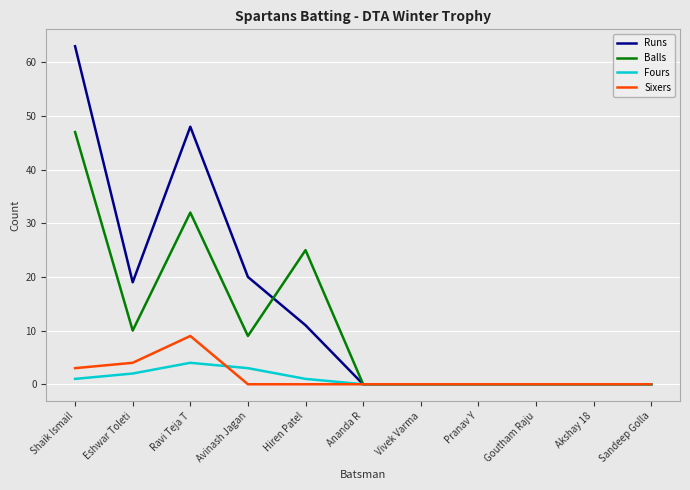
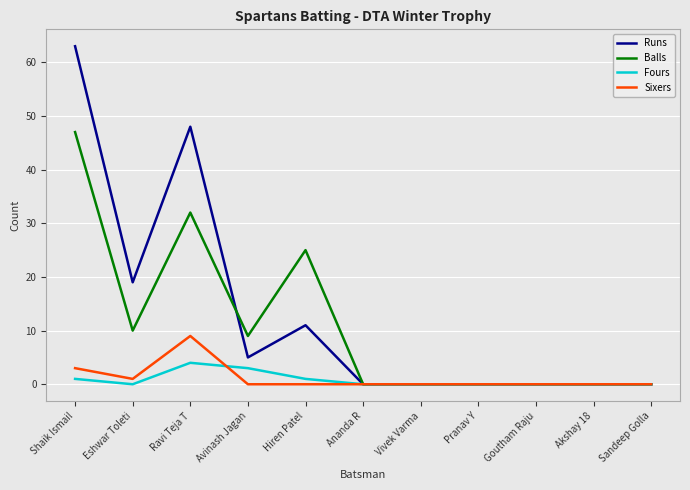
Fours, Eshwar Toleti: 2 -> 0
Sixers, Eshwar Toleti: 4 -> 1
Runs, Avinash Jagan: 20 -> 5
